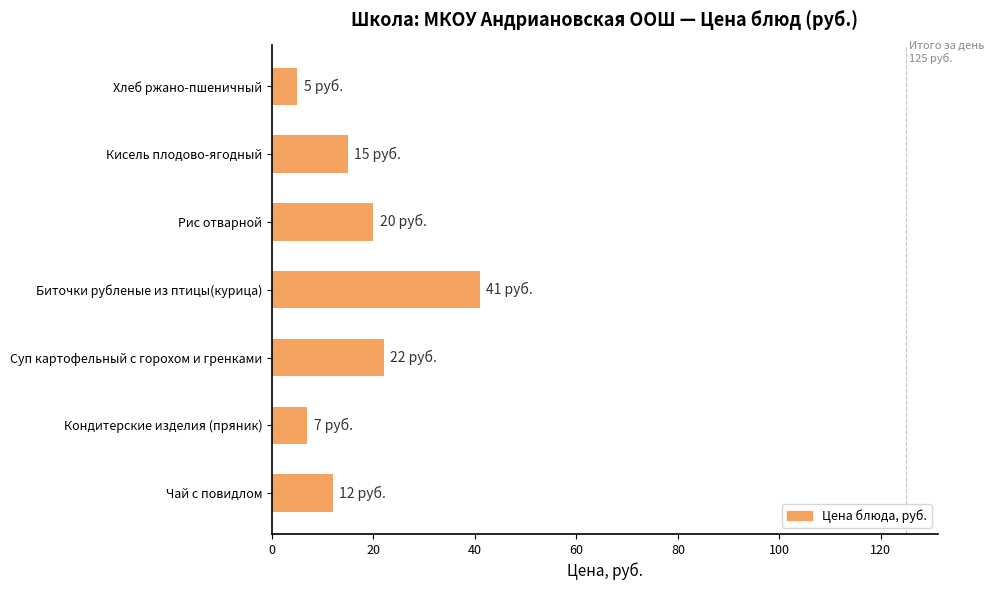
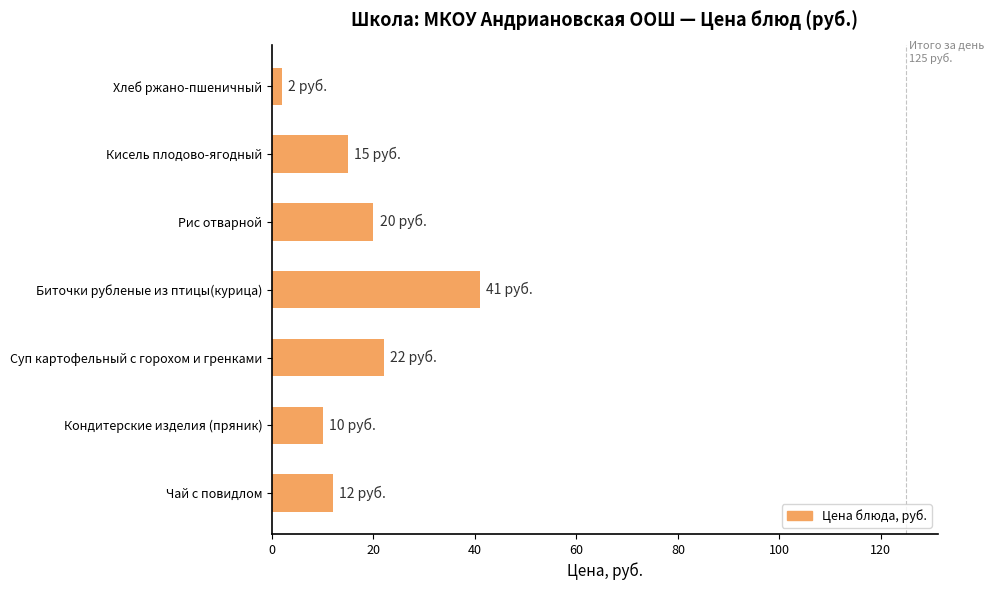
Хлеб ржано-пшеничный: 5 -> 2
Кондитерские изделия (пряник): 7 -> 10
